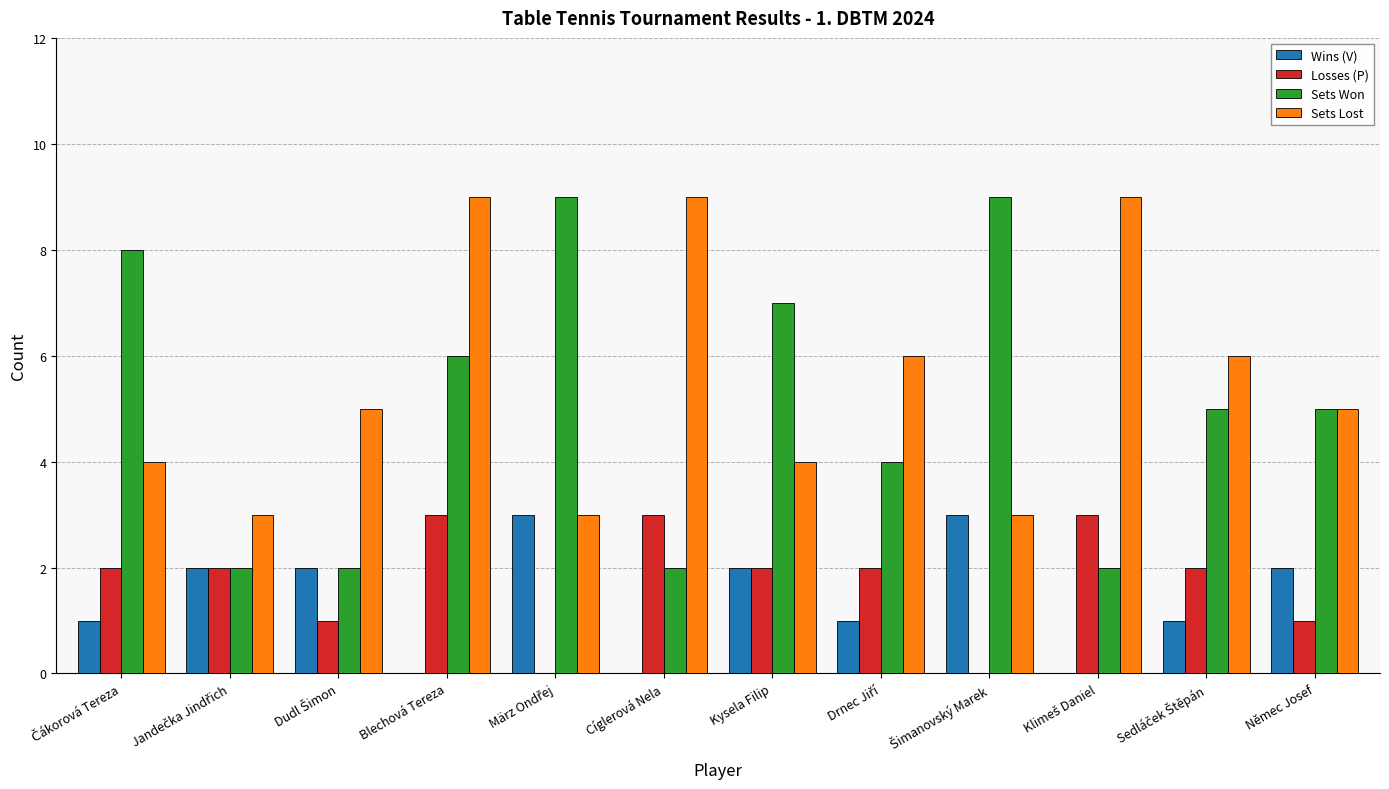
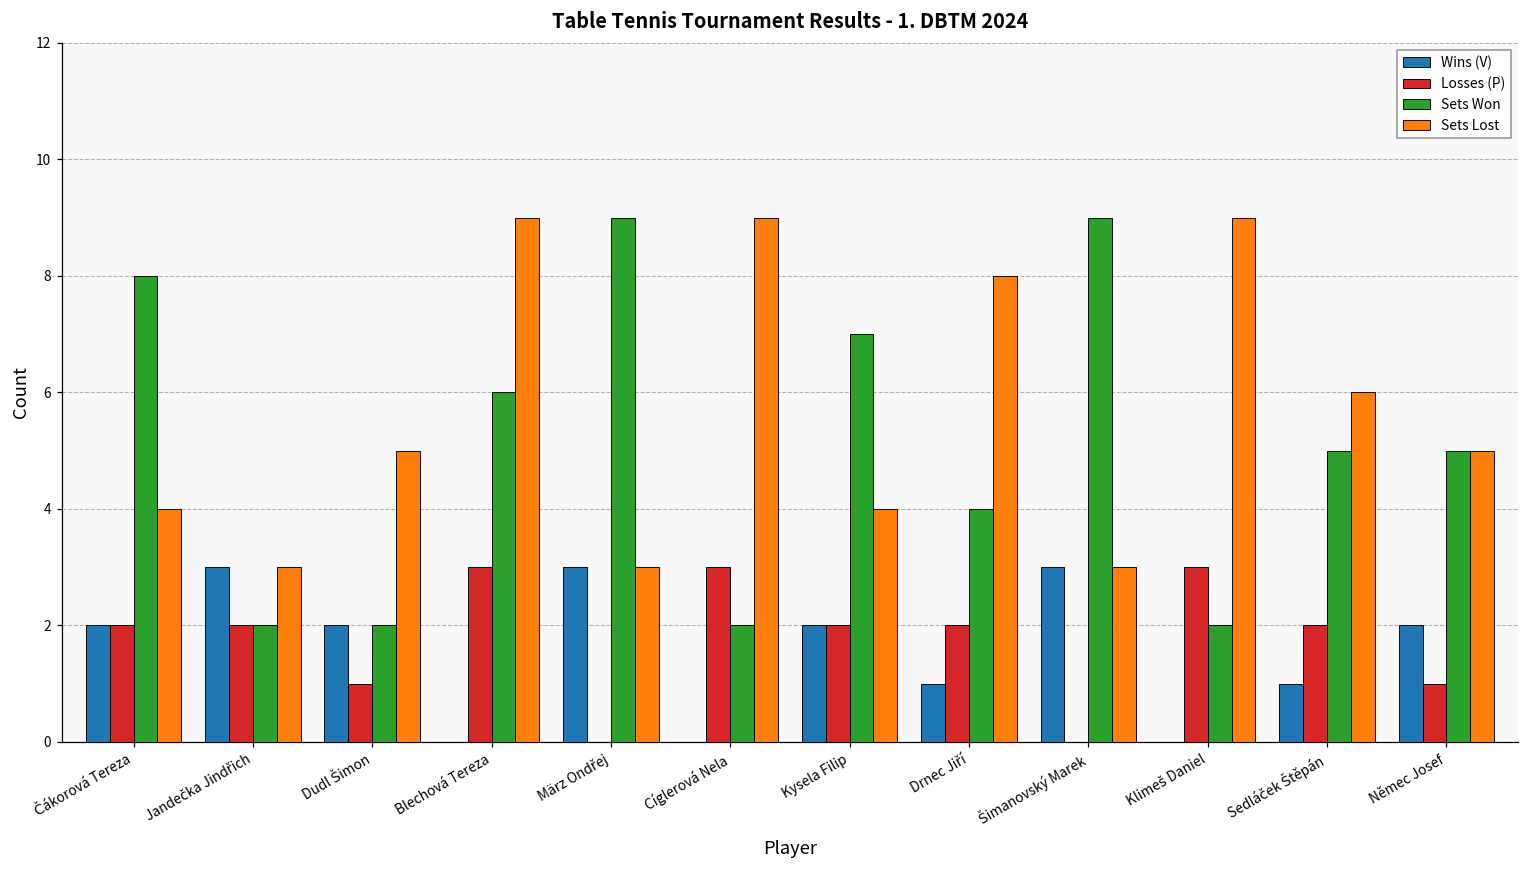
Wins (V), Čákorová Tereza: 1 -> 2
Wins (V), Jandečka Jindřich: 2 -> 3
Sets Lost, Drnec Jiří: 6 -> 8
